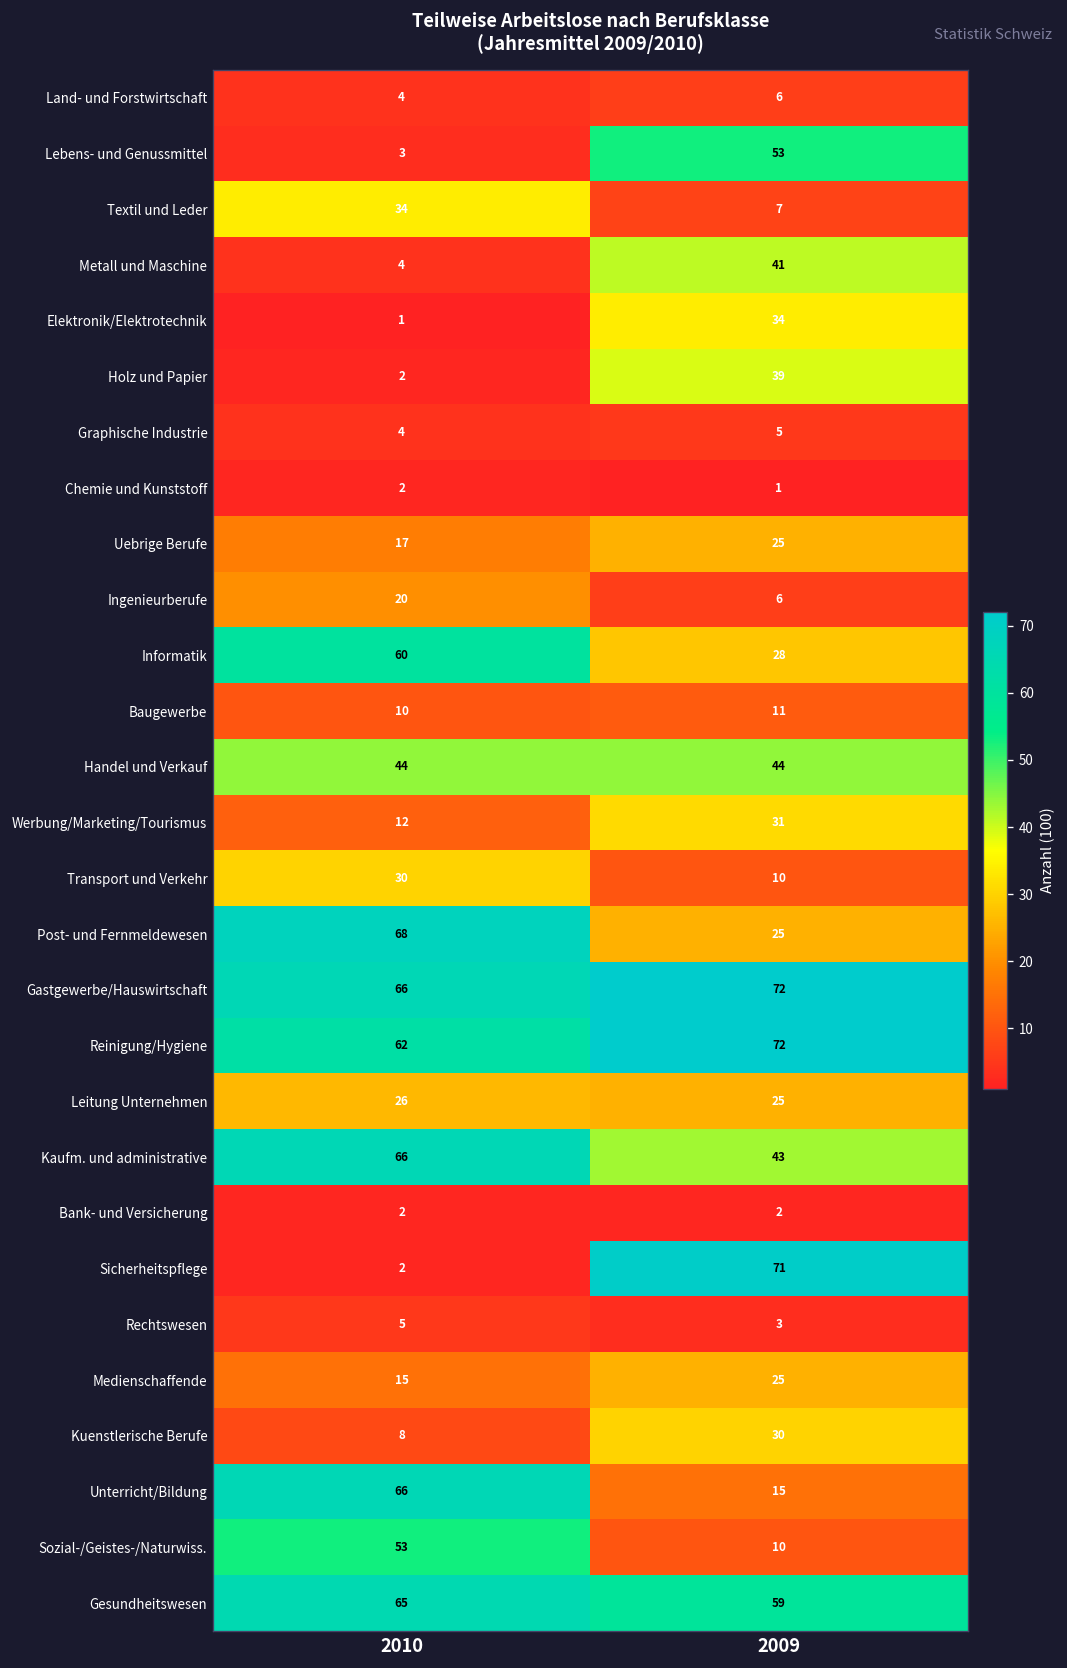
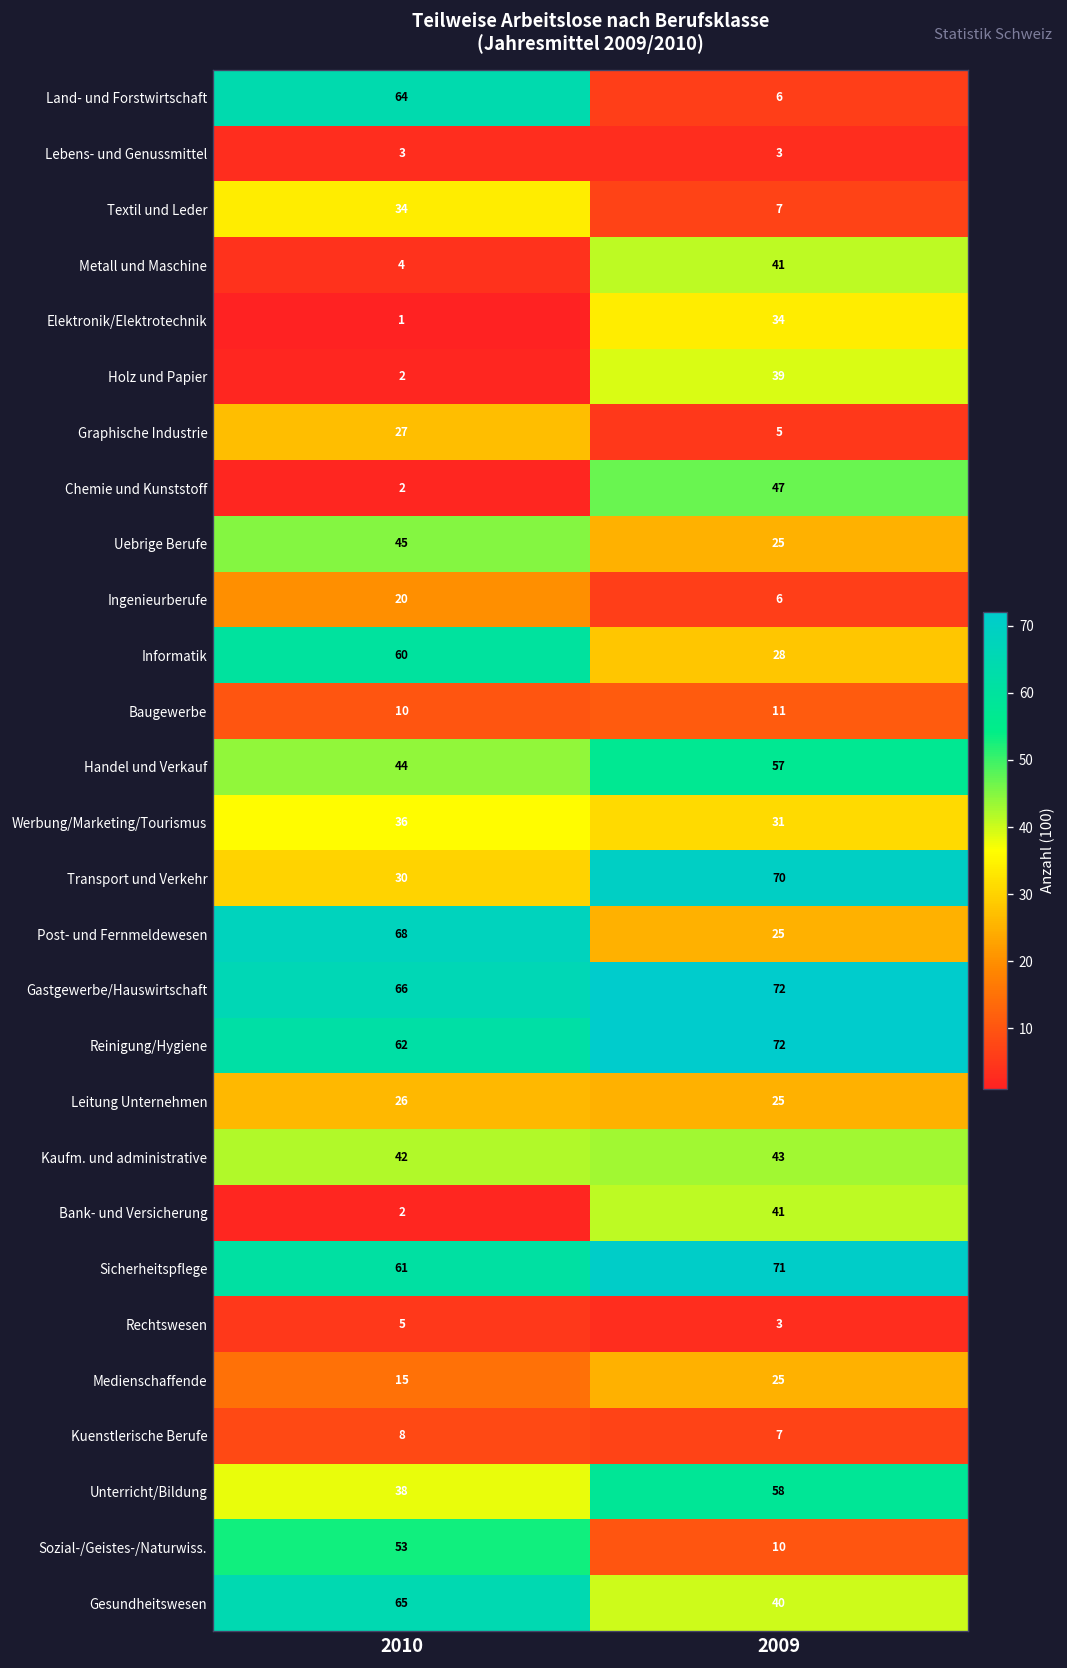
Land- und Forstwirtschaft, 2010: 4 -> 64
Lebens- und Genussmittel, 2009: 53 -> 3
Graphische Industrie, 2010: 4 -> 27
Chemie und Kunststoff, 2009: 1 -> 47
Uebrige Berufe, 2010: 17 -> 45
Handel und Verkauf, 2009: 44 -> 57
Werbung/Marketing/Tourismus, 2010: 12 -> 36
Transport und Verkehr, 2009: 10 -> 70
Kaufm. und administrative, 2010: 66 -> 42
Bank- und Versicherung, 2009: 2 -> 41
Sicherheitspflege, 2010: 2 -> 61
Kuenstlerische Berufe, 2009: 30 -> 7
Unterricht/Bildung, 2010: 66 -> 38
Unterricht/Bildung, 2009: 15 -> 58
Gesundheitswesen, 2009: 59 -> 40
